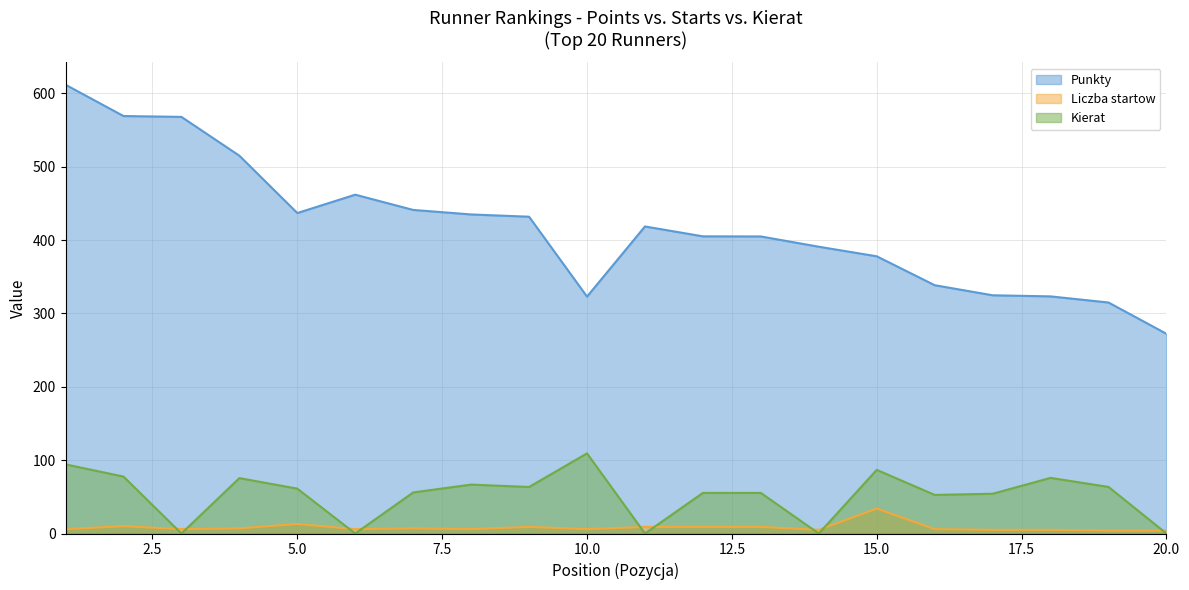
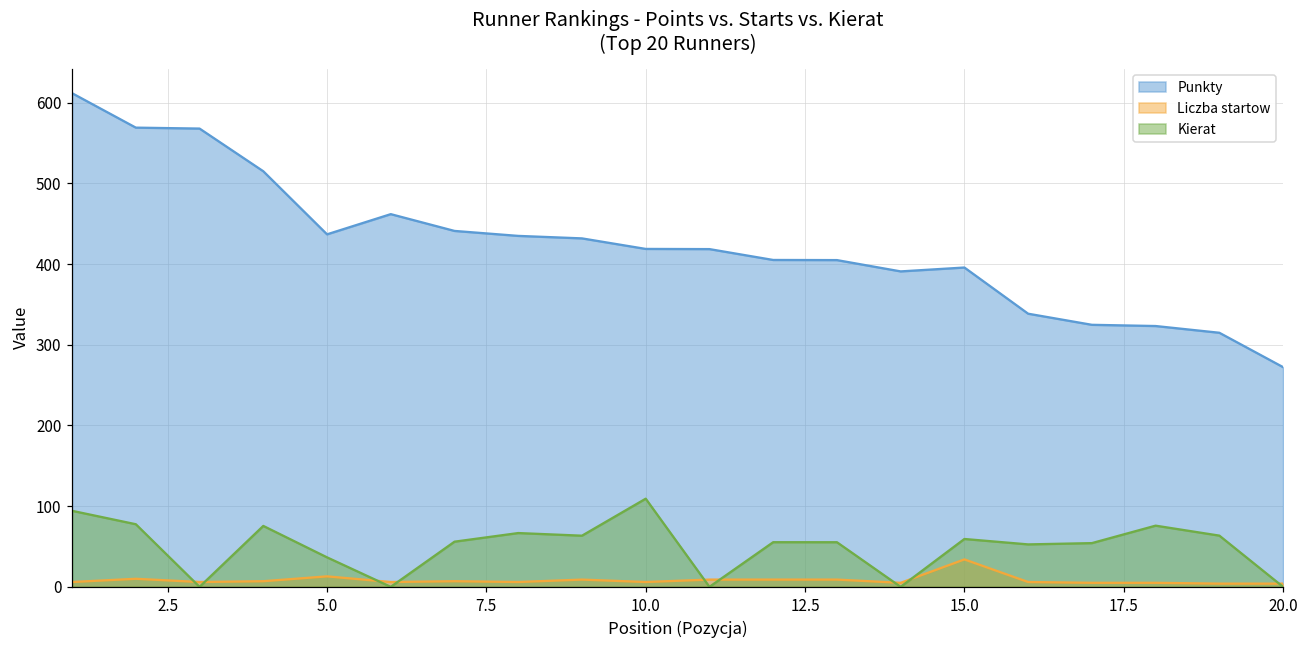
Kierat, 5.0: 60 -> 40
Punkty, 10.0: 320 -> 420
Punkty, 15.0: 380 -> 400
Kierat, 15.0: 90 -> 60
